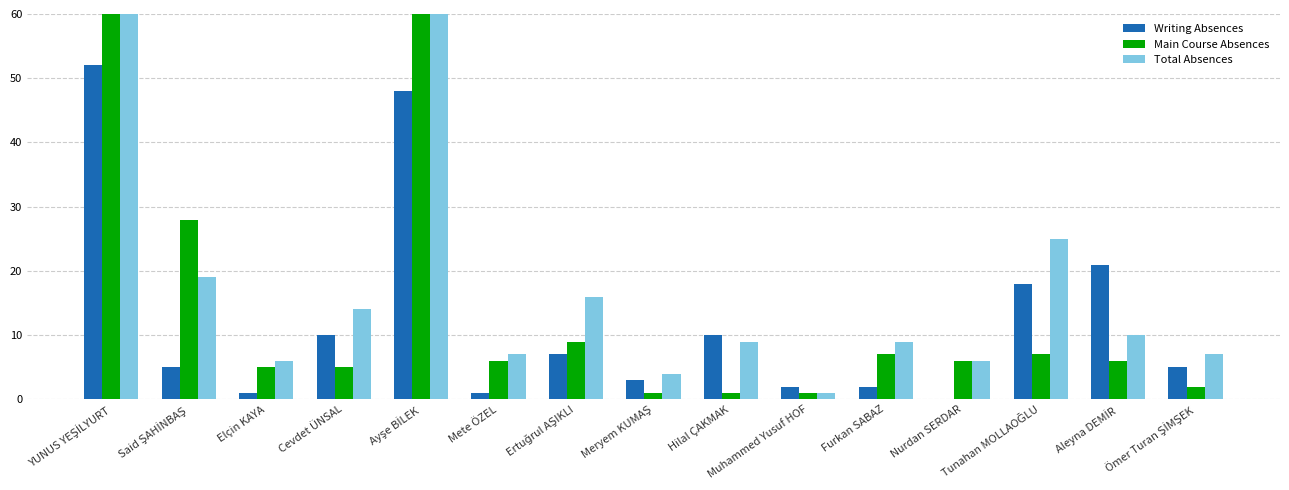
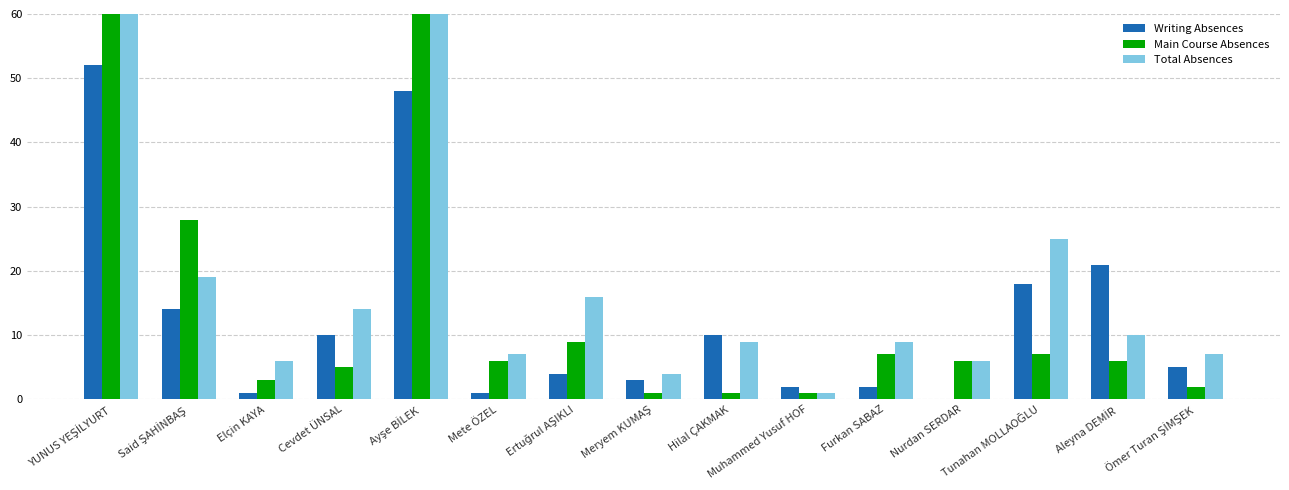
Writing Absences, Said ŞAHİNBAŞ: 5 -> 14
Main Course Absences, Elçin KAYA: 5 -> 3
Writing Absences, Ertuğrul AŞIKLI: 7 -> 4
